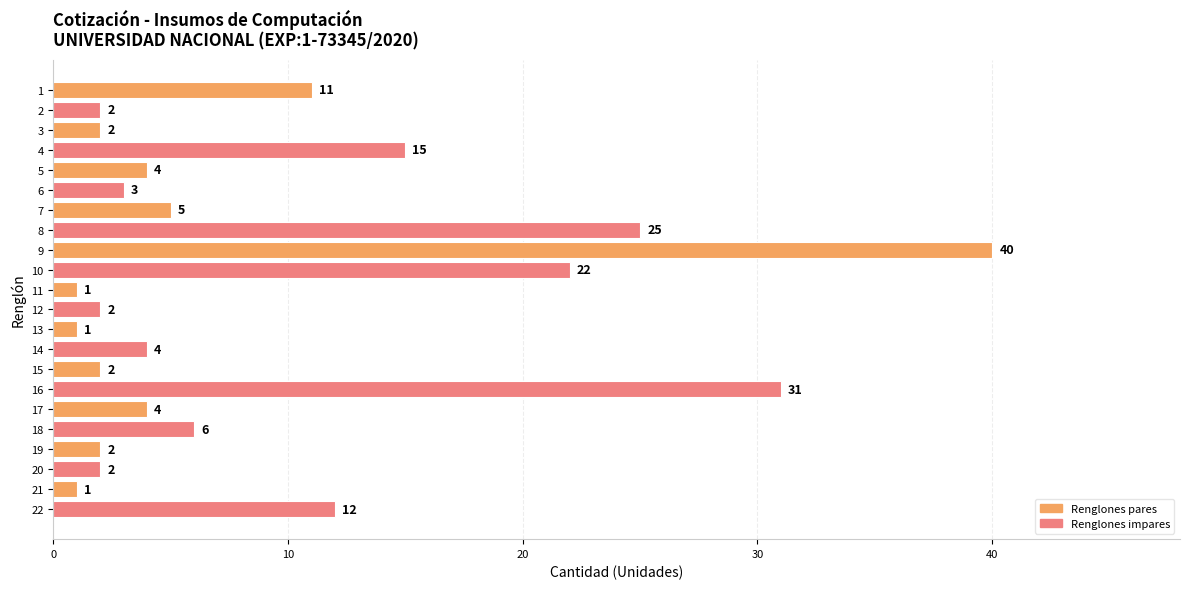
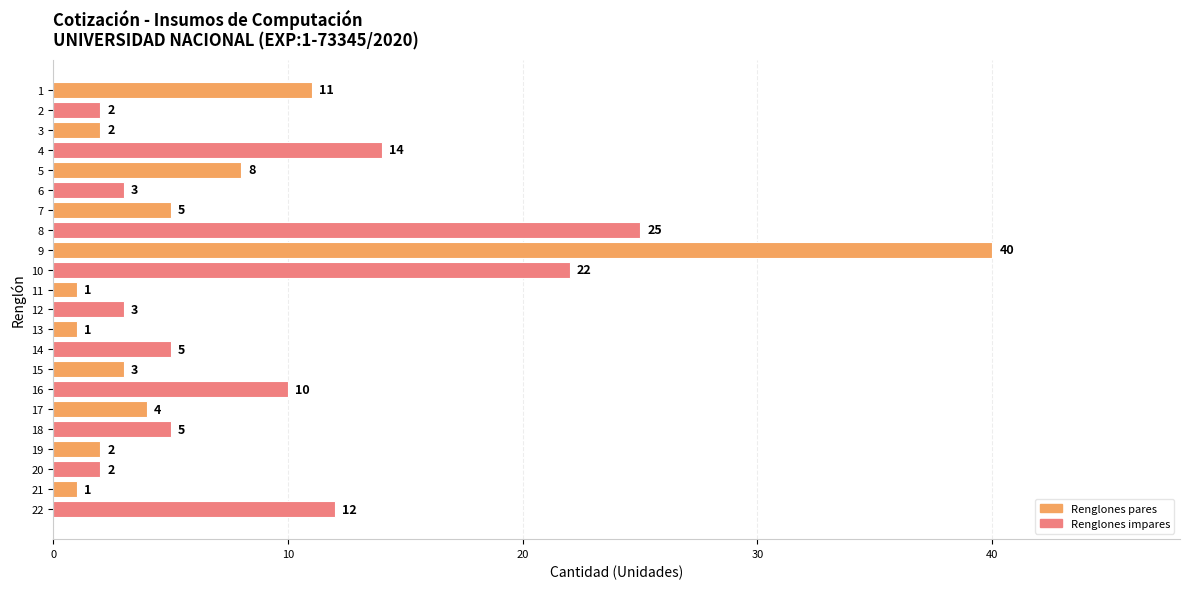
4: 15 -> 14
5: 4 -> 8
12: 2 -> 3
14: 4 -> 5
15: 2 -> 3
16: 31 -> 10
18: 6 -> 5
